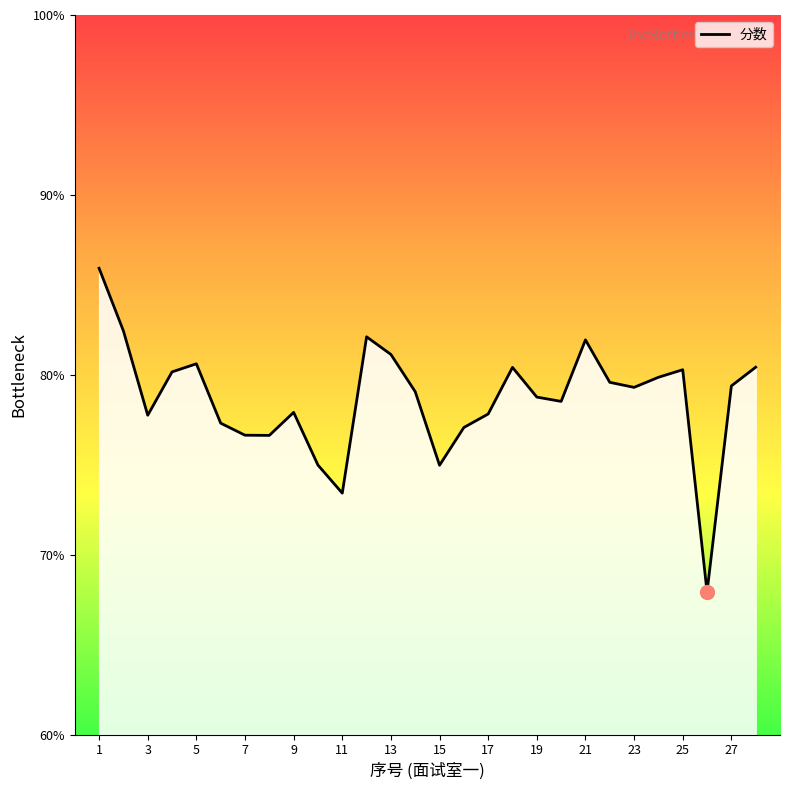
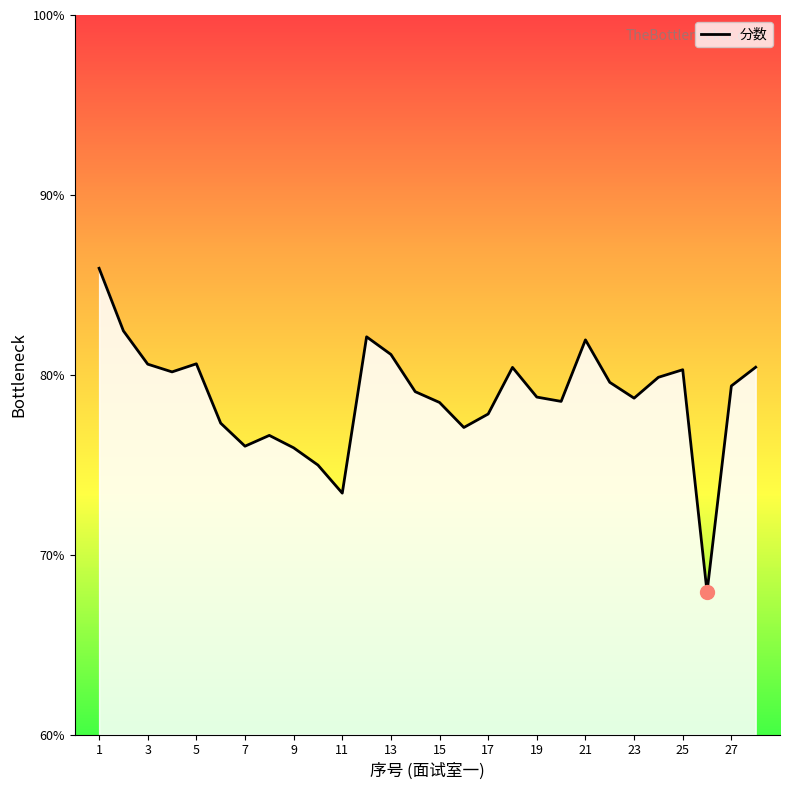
分数, 3: 77.8% -> 80.6%
分数, 7: 76.6% -> 76.0%
分数, 9: 77.9% -> 75.9%
分数, 15: 75.0% -> 78.5%
分数, 23: 79.3% -> 78.7%
